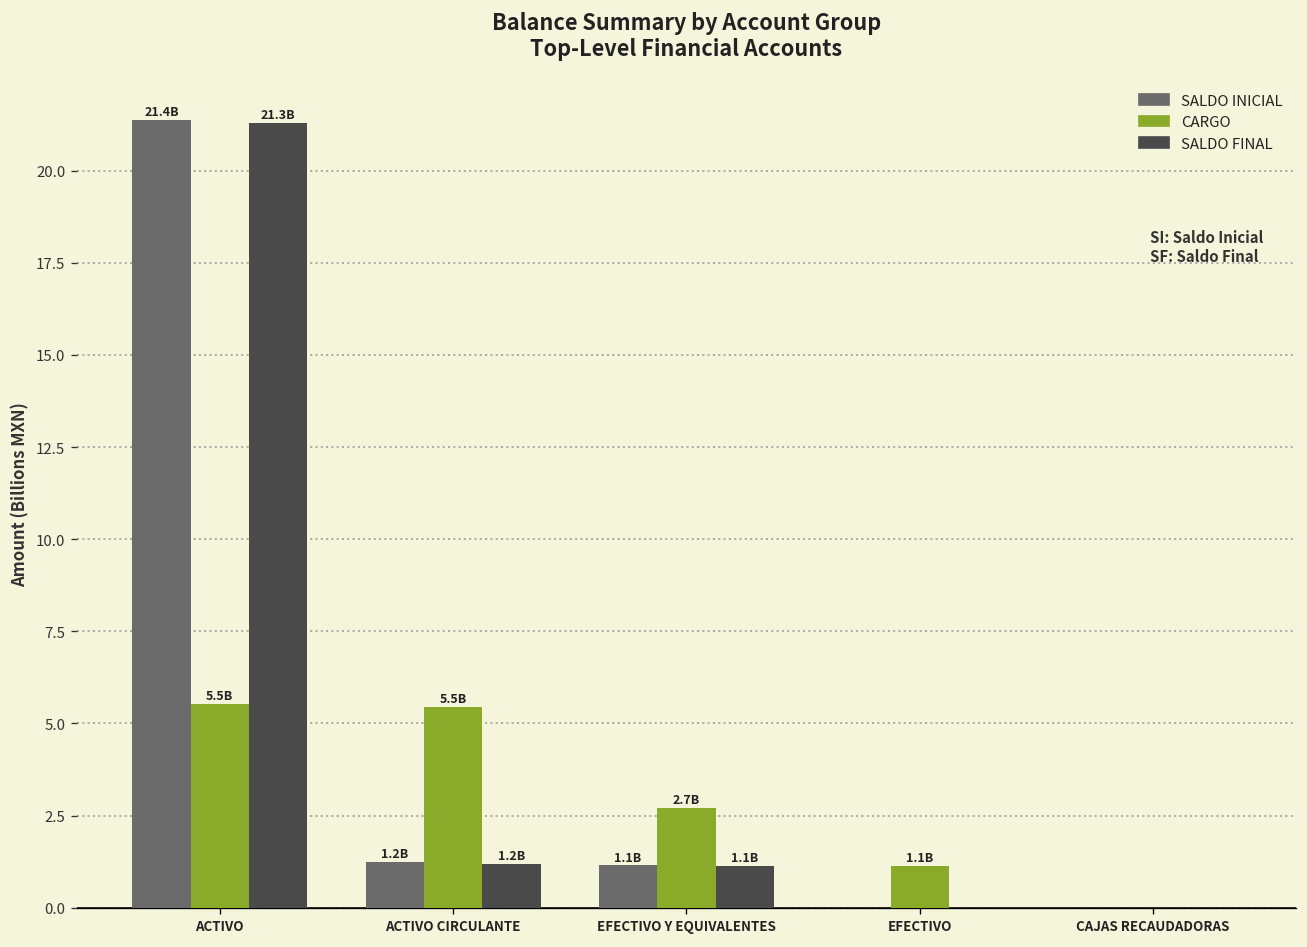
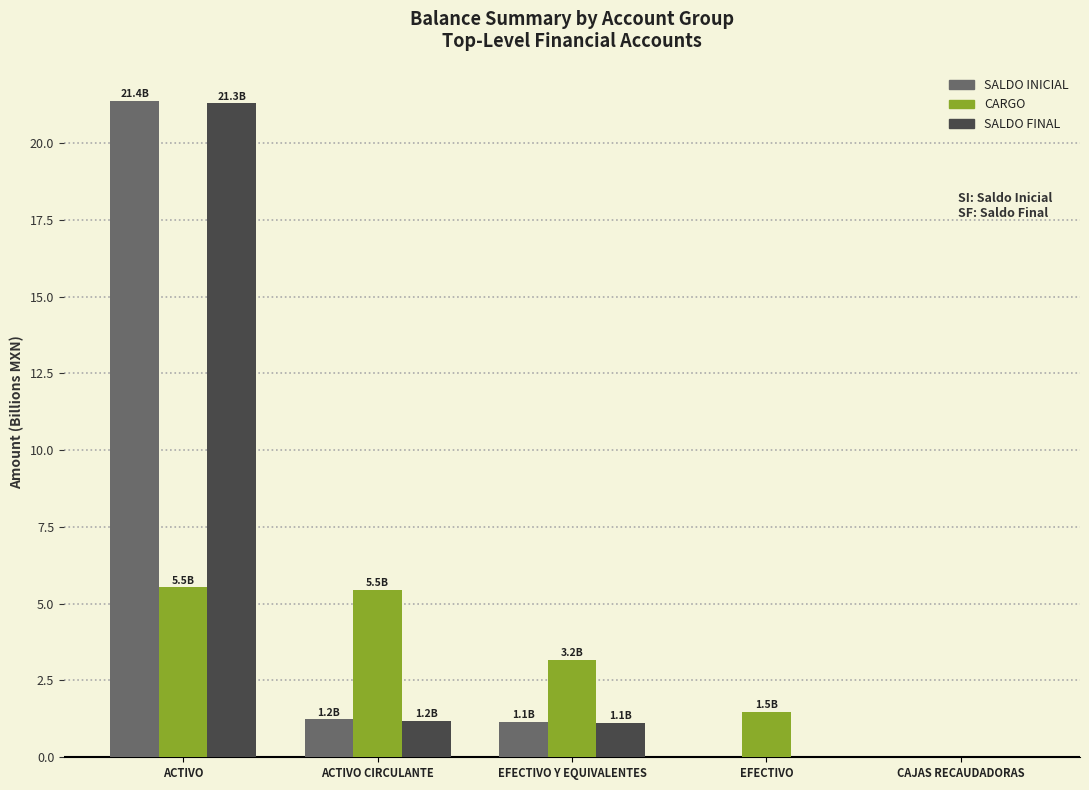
CARGO, EFECTIVO Y EQUIVALENTES: 2.7B -> 3.2B
CARGO, EFECTIVO: 1.1B -> 1.5B
